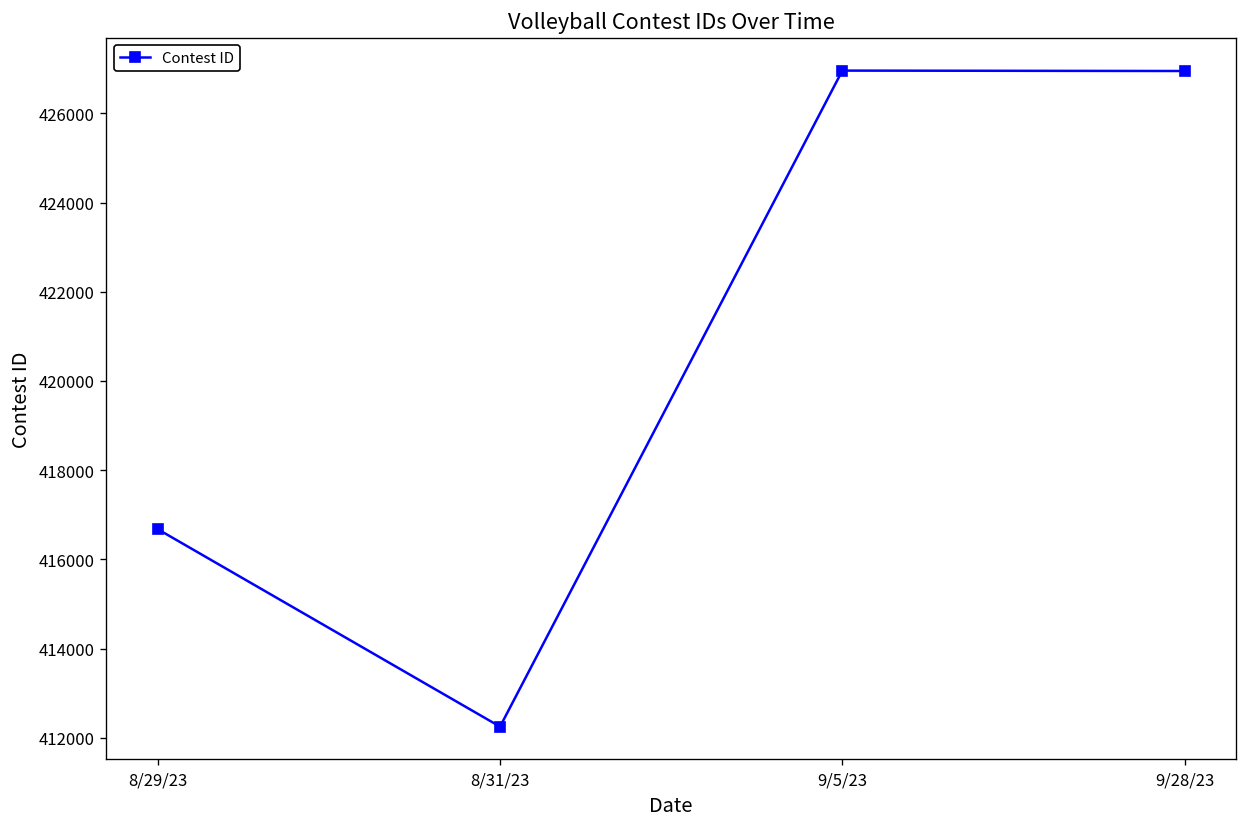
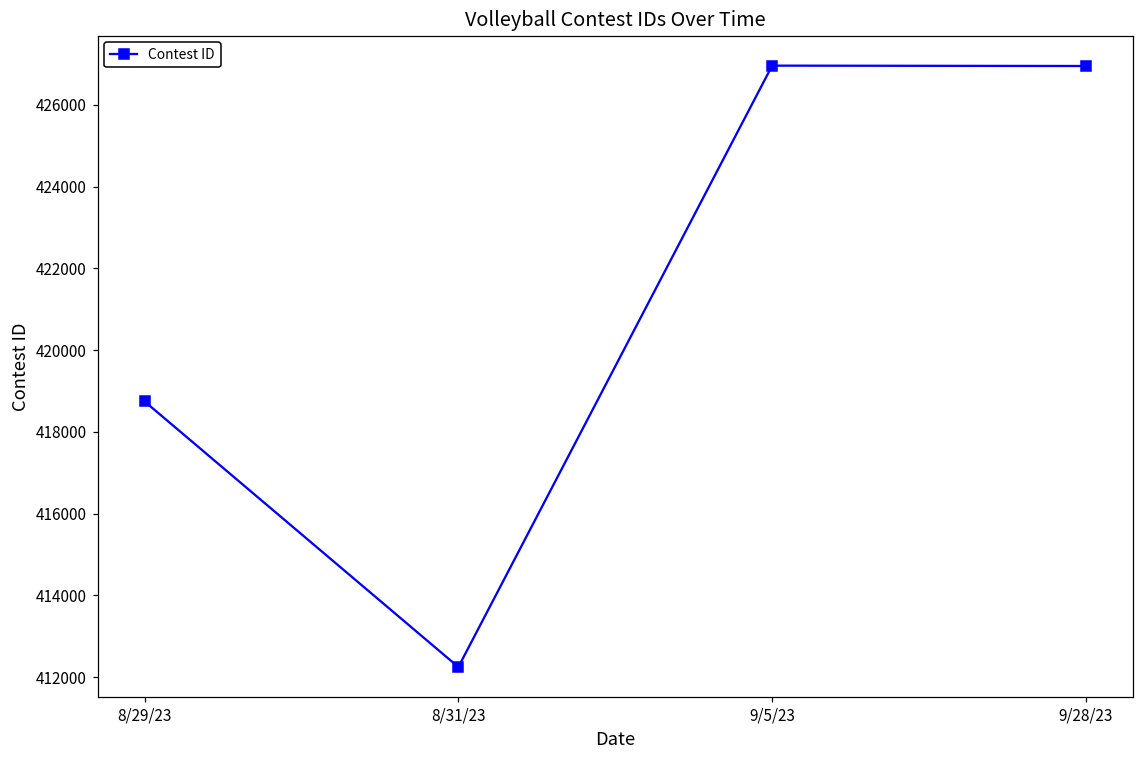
8/29/23: 416700 -> 418700
